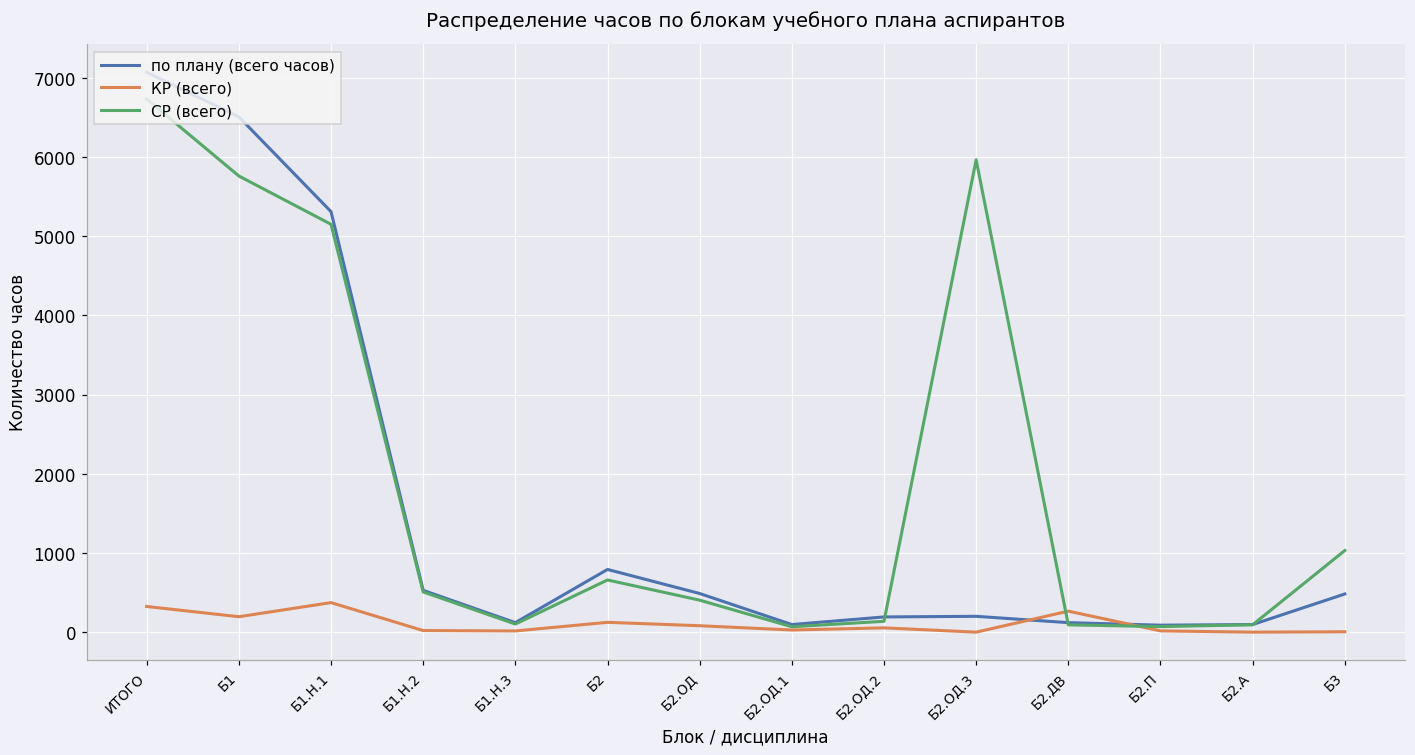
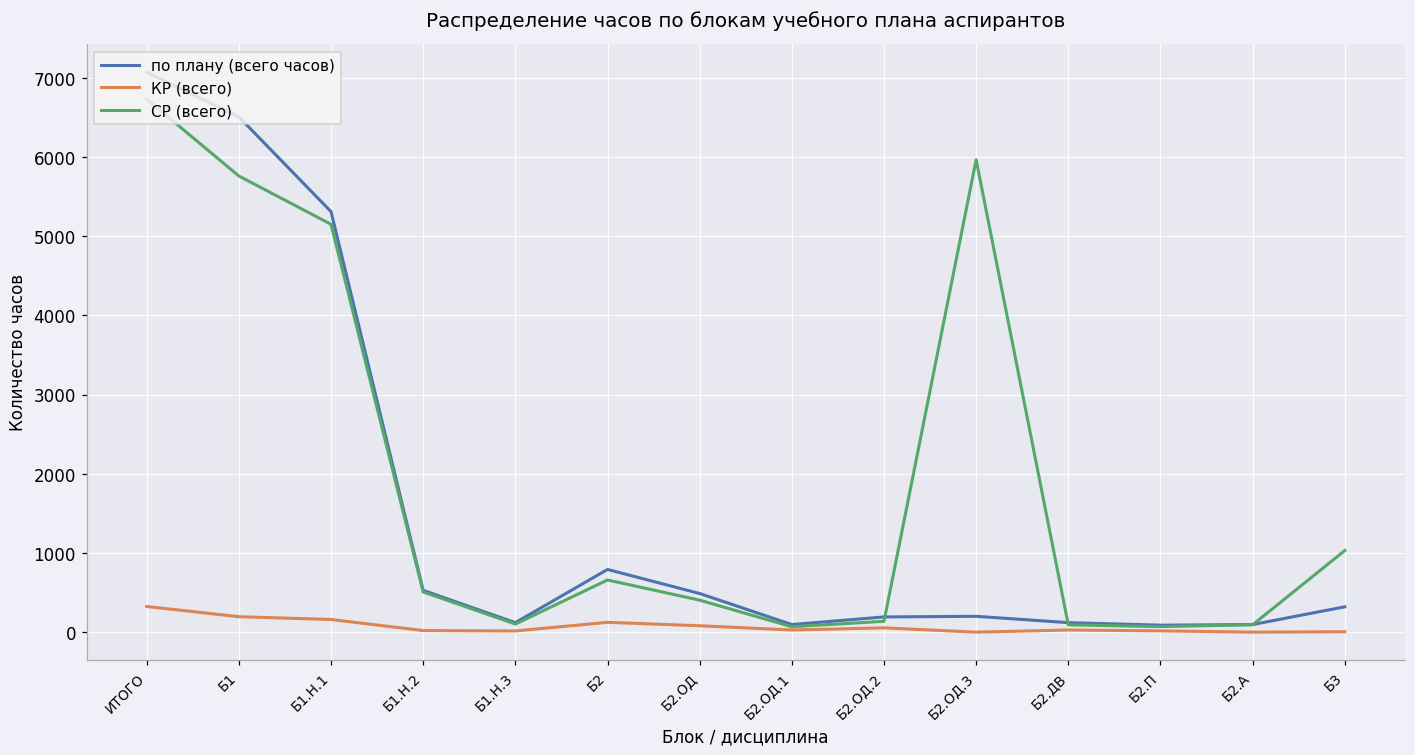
КР (всего), Б1.Н.1: 400 -> 200
КР (всего), Б2.ДВ: 300 -> 0
по плану (всего часов), Б3: 500 -> 300
